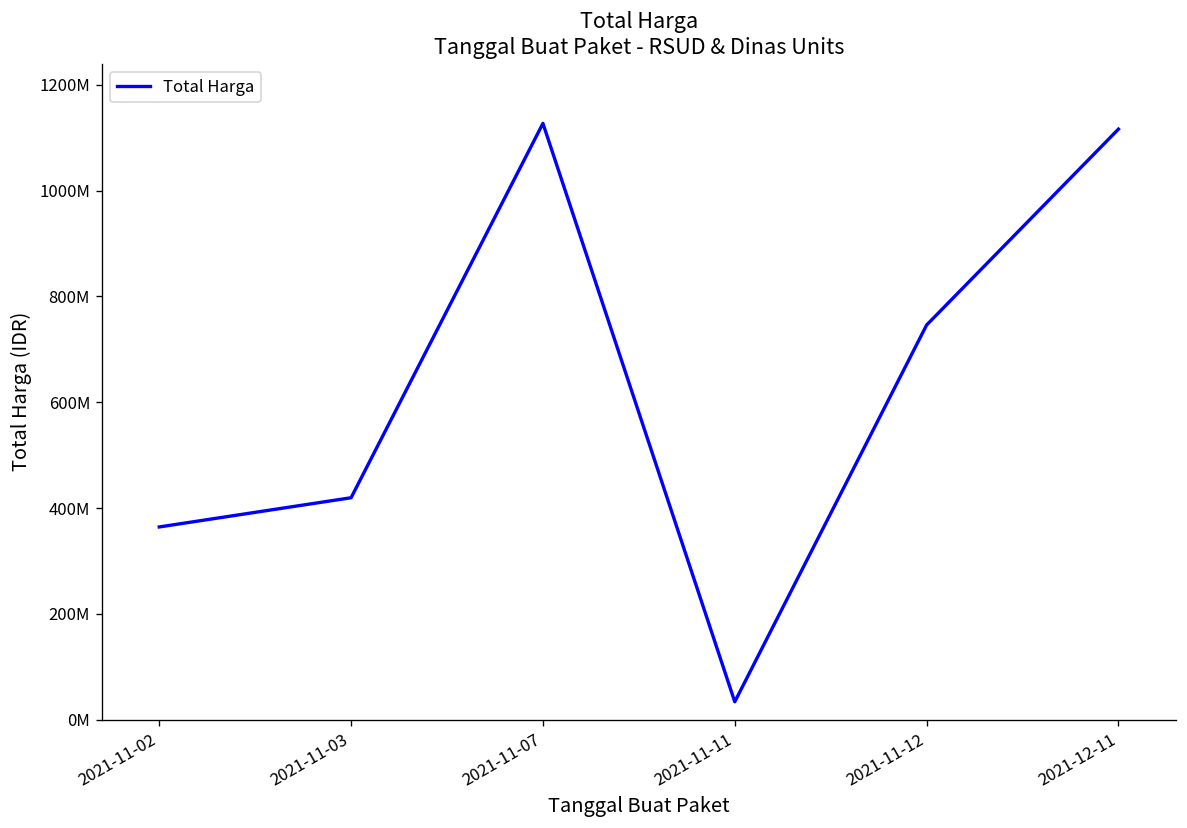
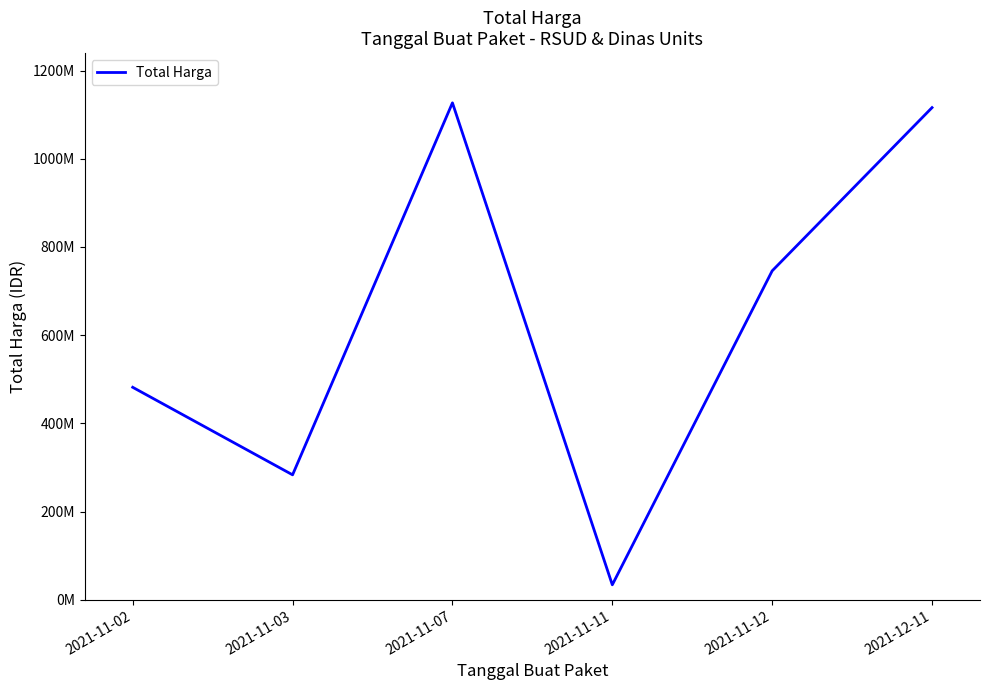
2021-11-02: 360000000 -> 480000000
2021-11-03: 420000000 -> 280000000
